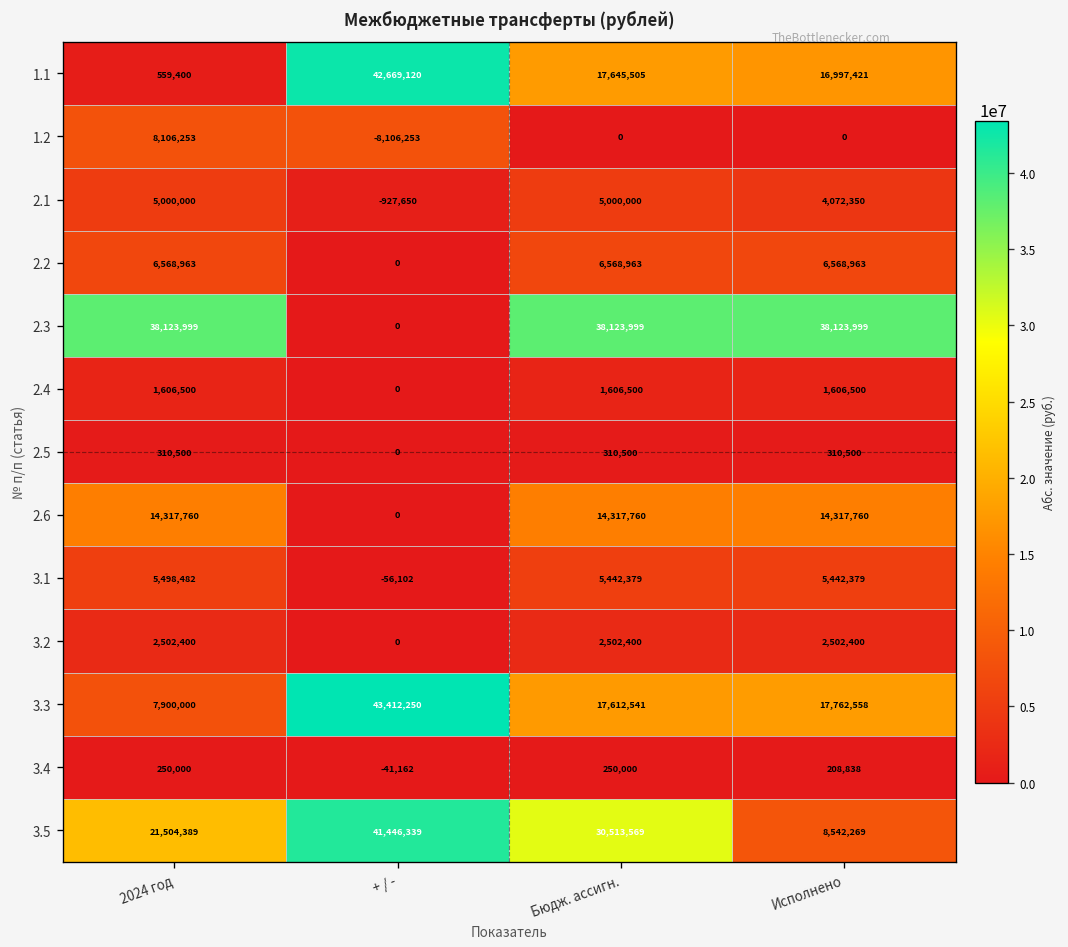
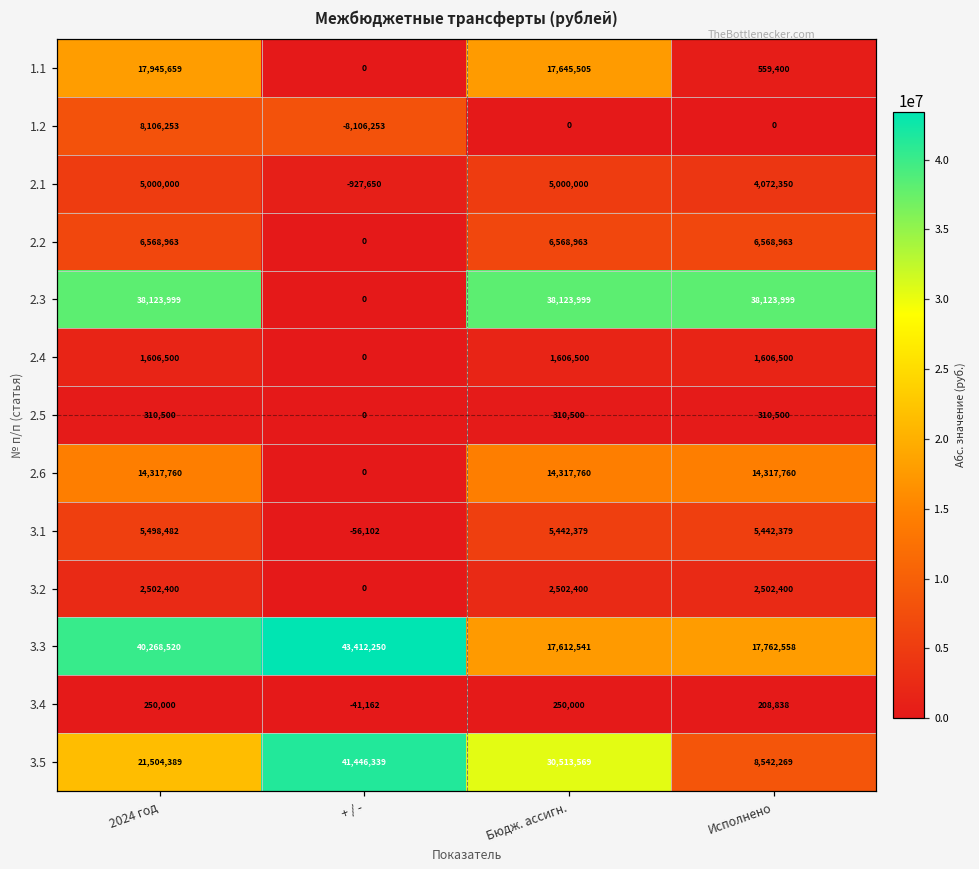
1.1, 2024 год: 559,400 -> 17,945,659
1.1, + / -: 42,669,120 -> 0
1.1, Исполнено: 16,997,421 -> 559,400
3.3, 2024 год: 7,900,000 -> 40,268,520
